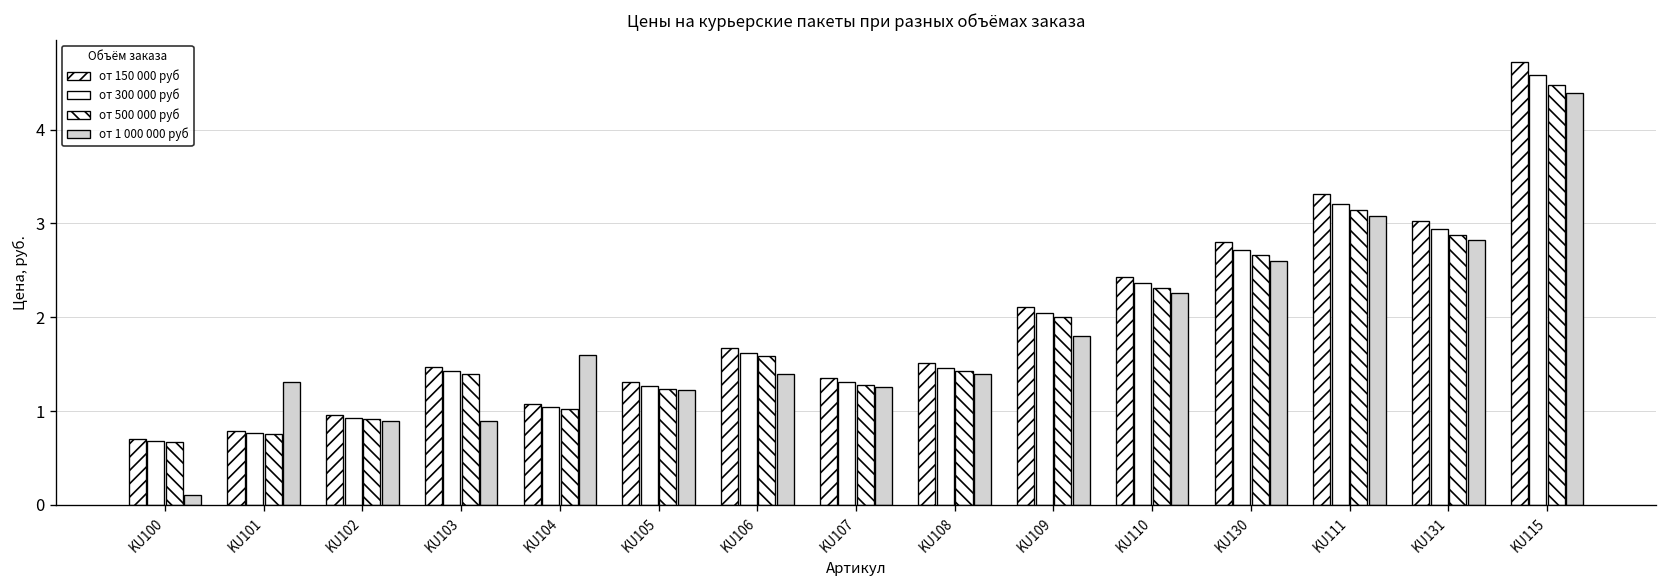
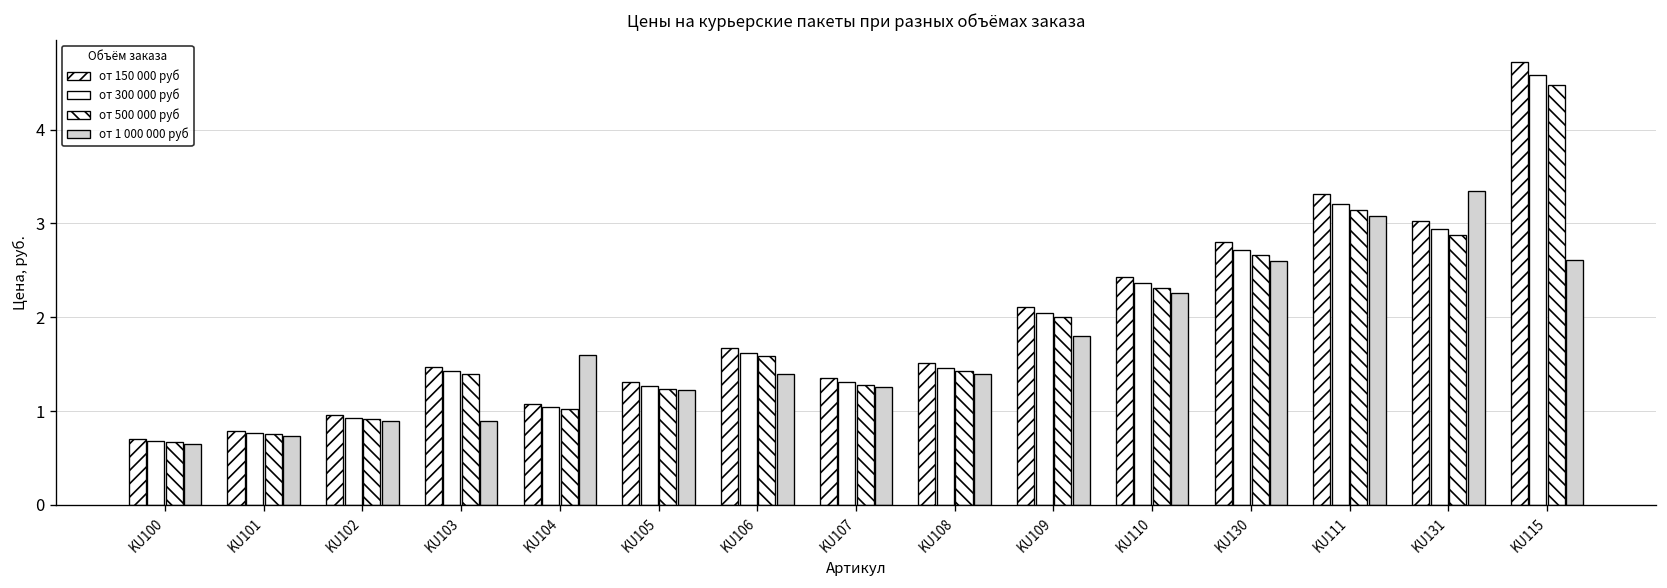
от 1 000 000 руб, KU100: 0.1 -> 0.7
от 1 000 000 руб, KU101: 1.3 -> 0.7
от 1 000 000 руб, KU131: 2.8 -> 3.4
от 1 000 000 руб, KU115: 4.4 -> 2.6
